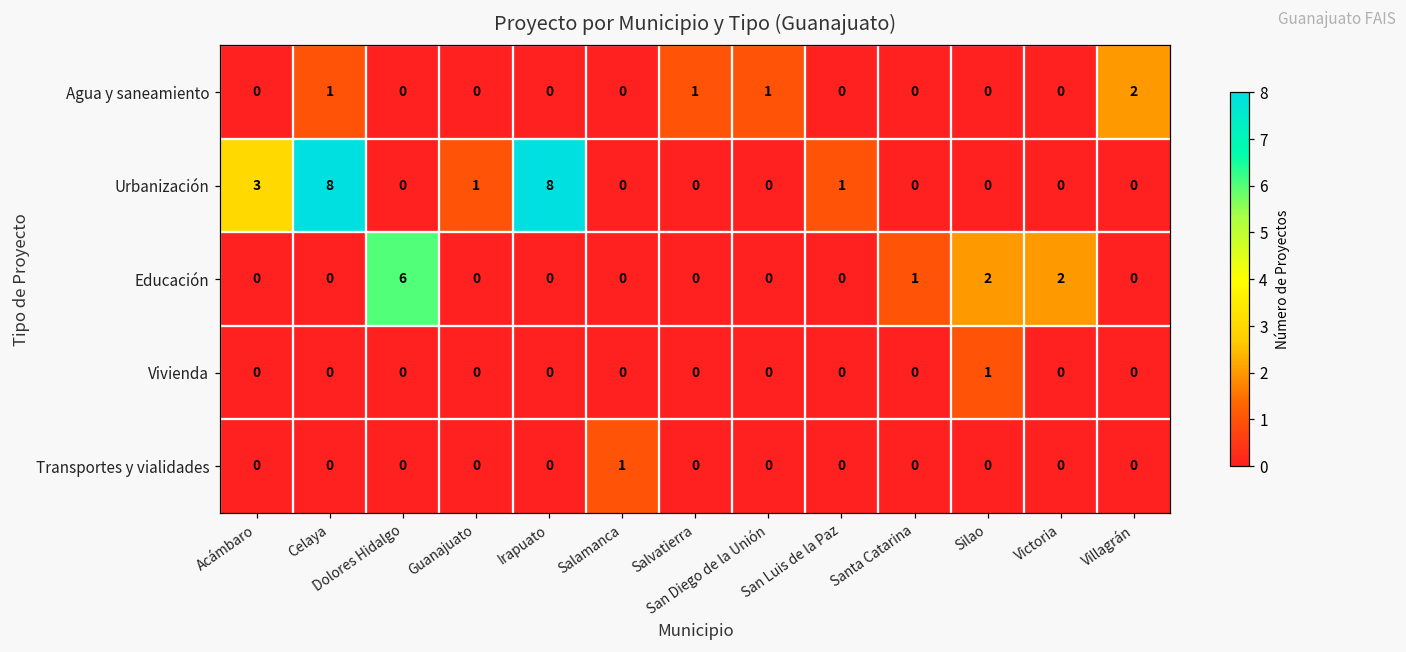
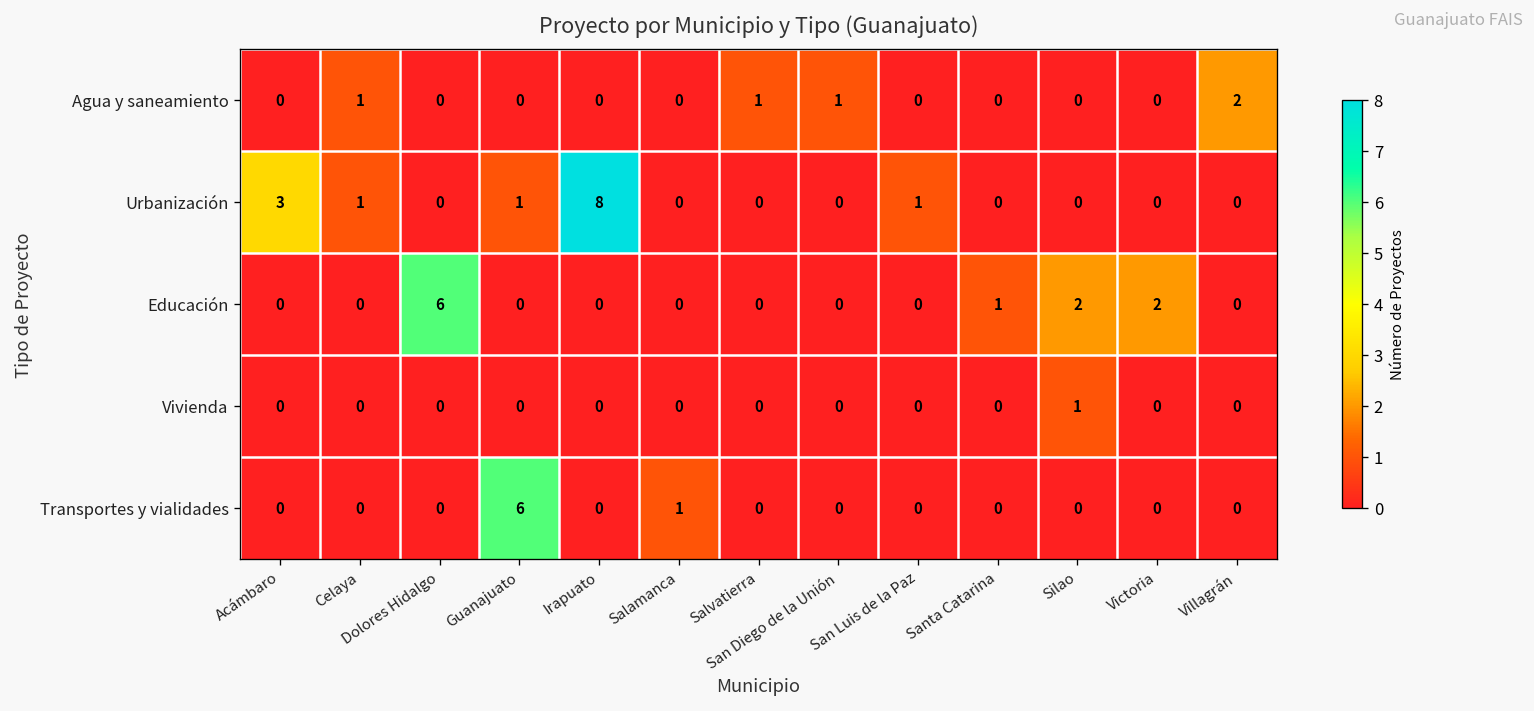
Urbanización, Celaya: 8 -> 1
Transportes y vialidades, Guanajuato: 0 -> 6
